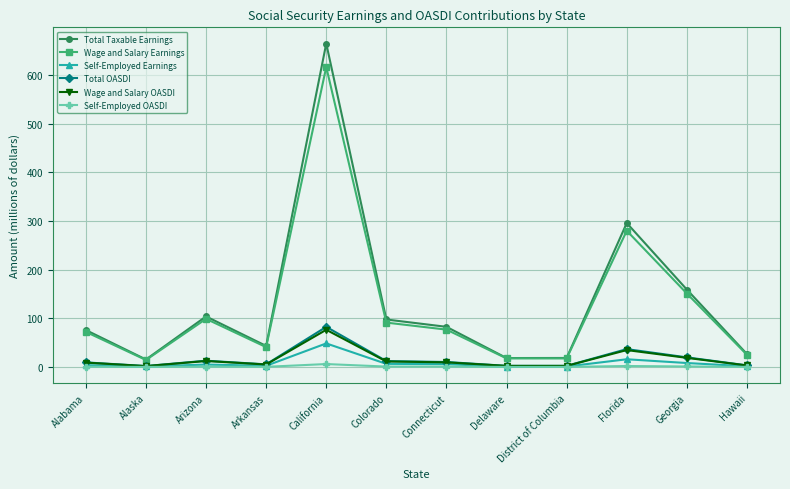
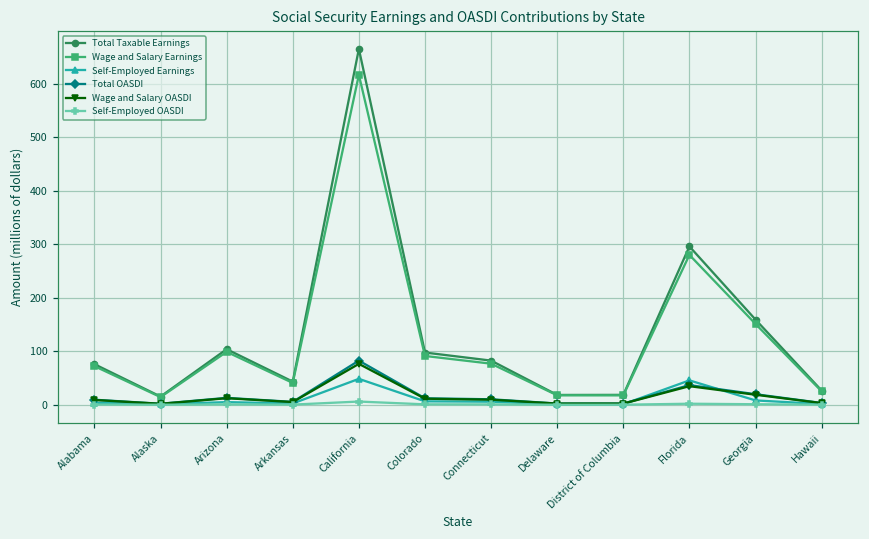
Self-Employed Earnings, Florida: 20 -> 50
